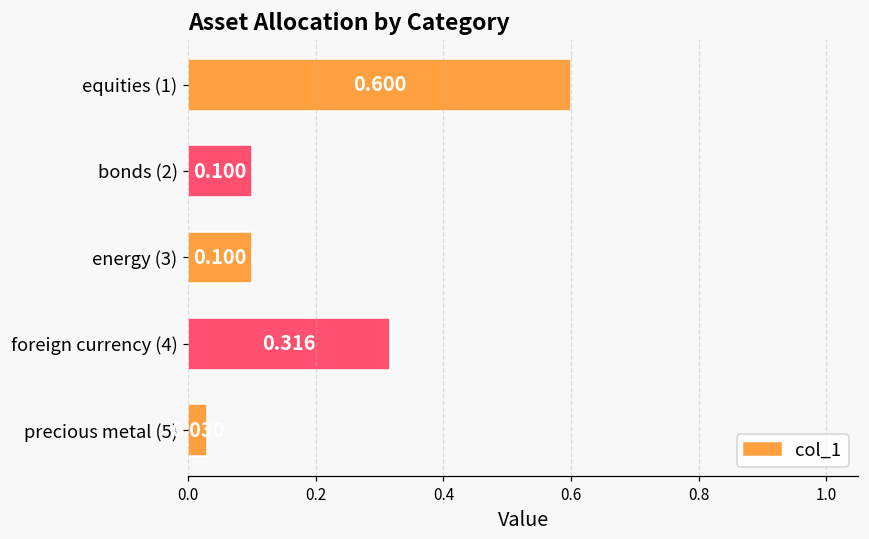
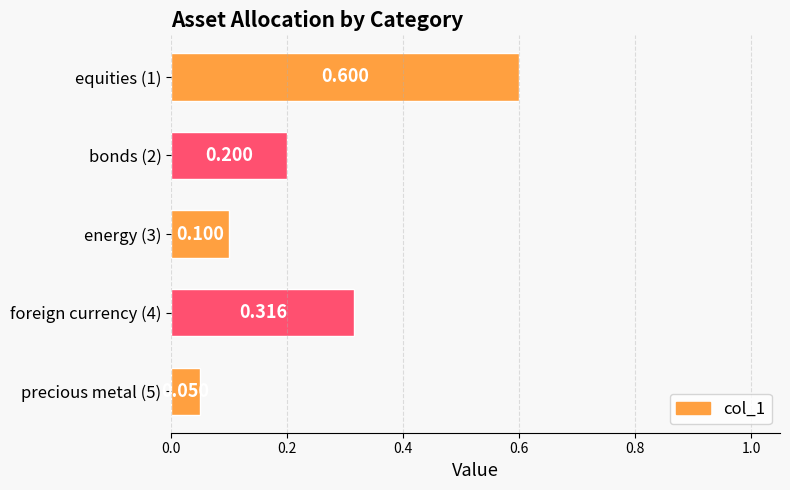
bonds (2): 0.100 -> 0.200
precious metal (5): 0.03 -> 0.05
